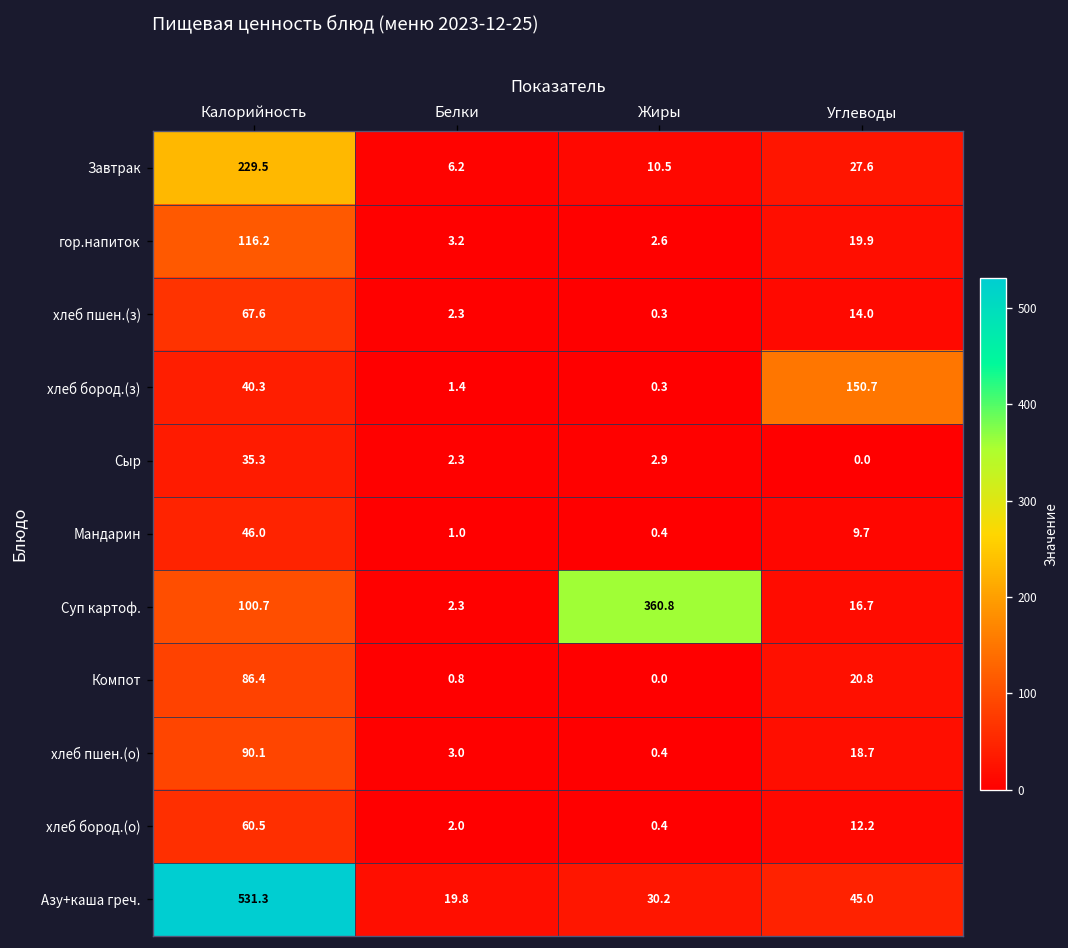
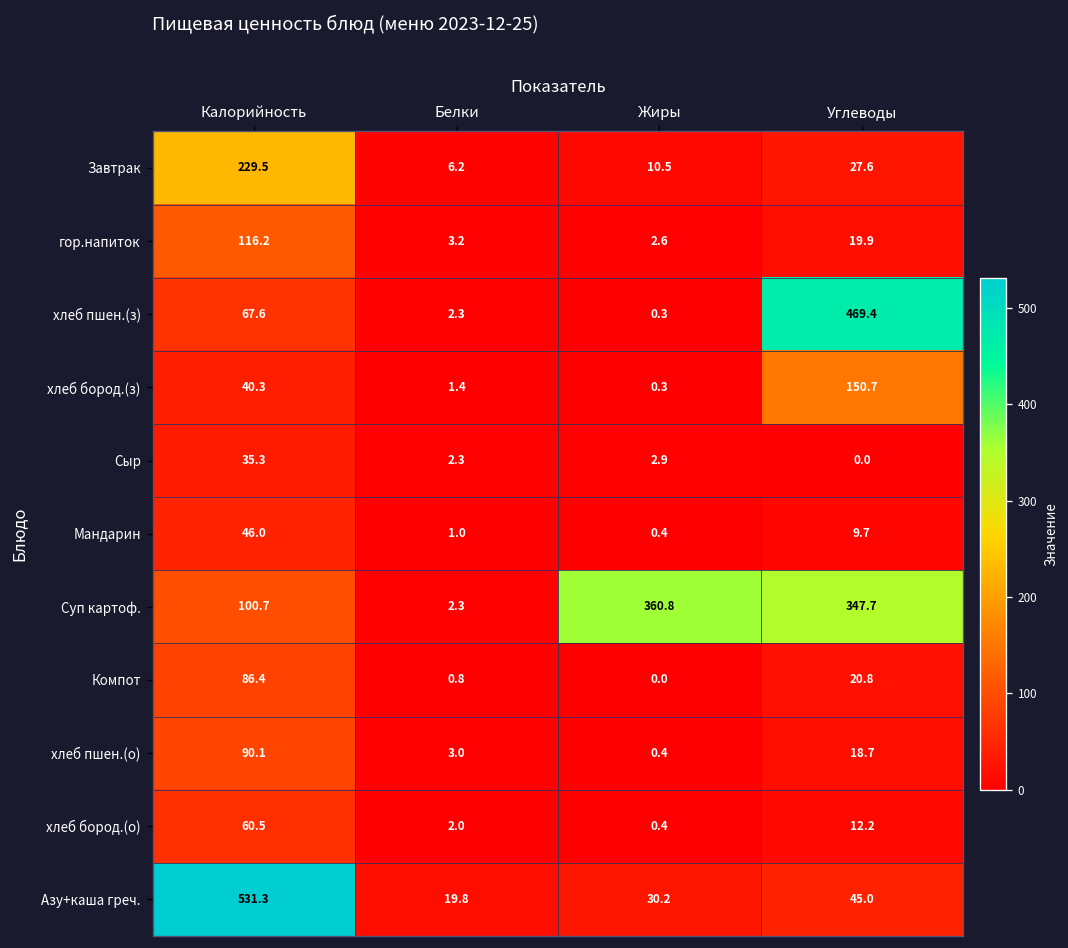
хлеб пшен.(з), Углеводы: 14.0 -> 469.4
Суп картоф., Углеводы: 16.7 -> 347.7
